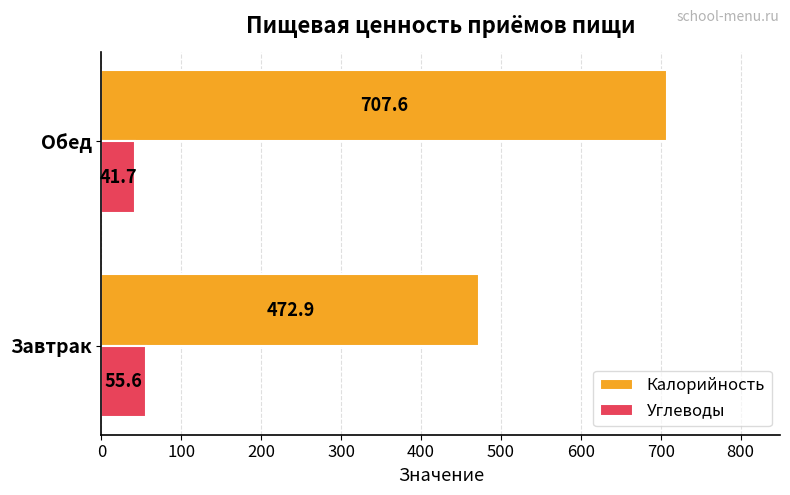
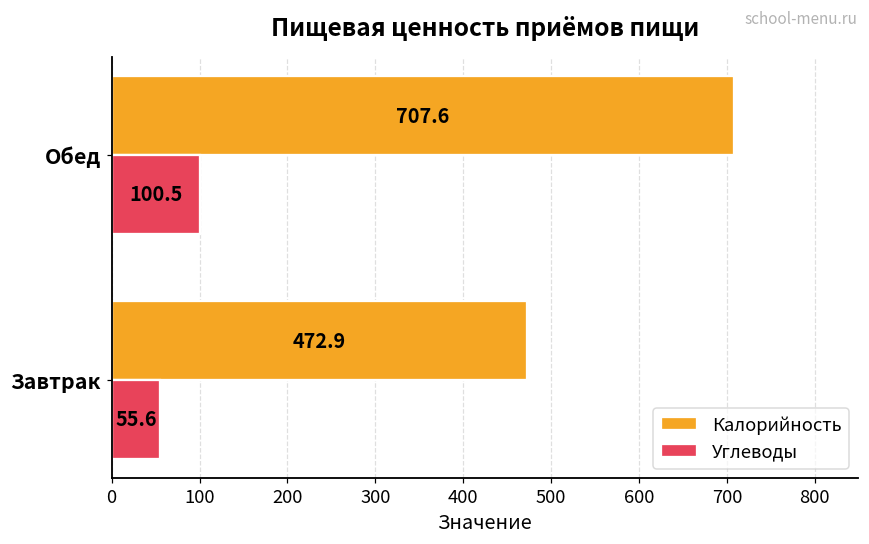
Углеводы, Обед: 41.7 -> 100.5
